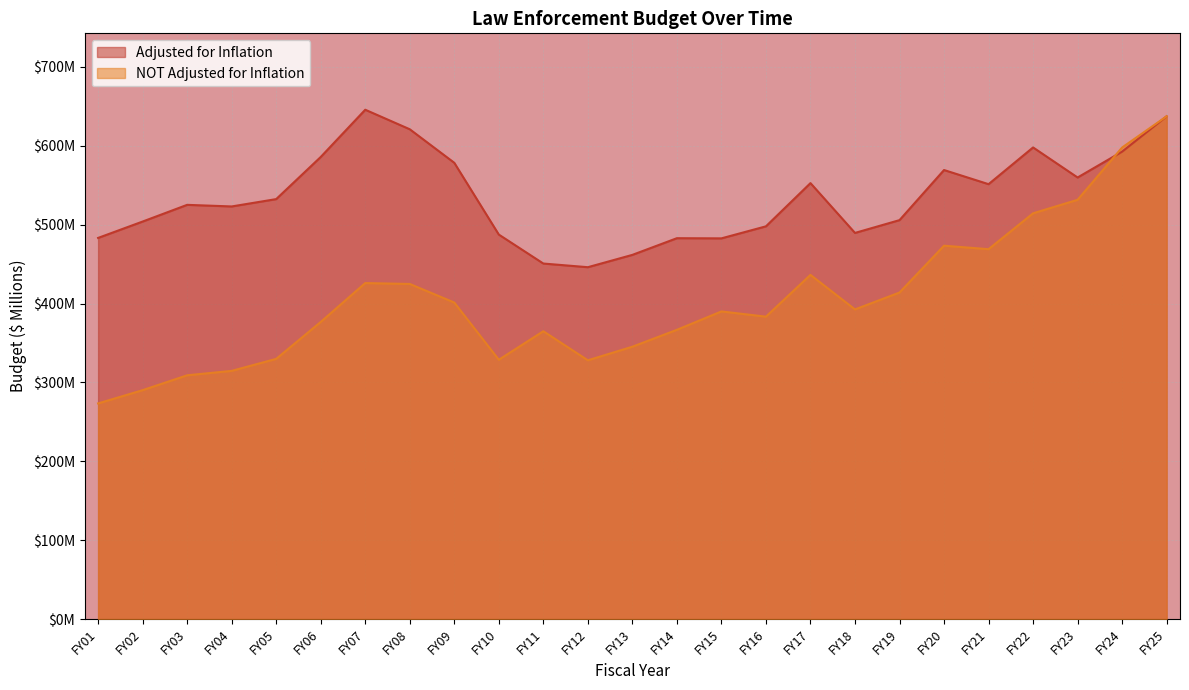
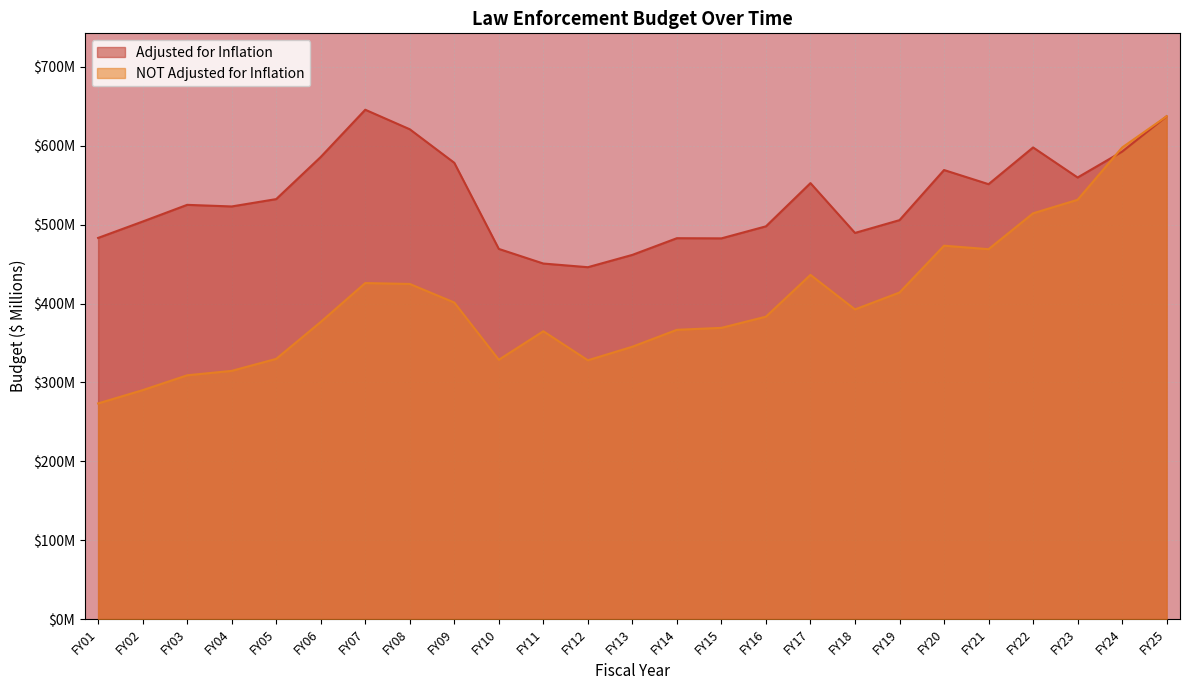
Adjusted for Inflation, FY10: $490000000 -> $470000000
NOT Adjusted for Inflation, FY15: $390000000 -> $370000000
